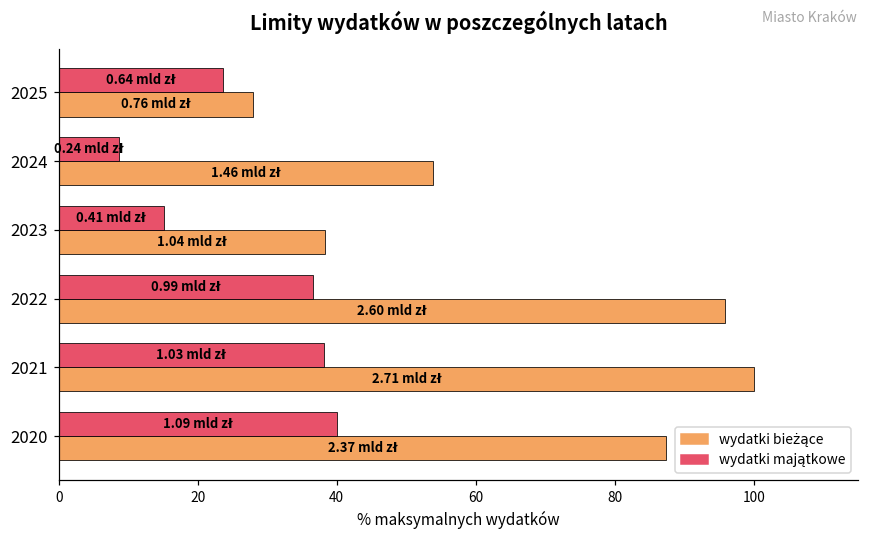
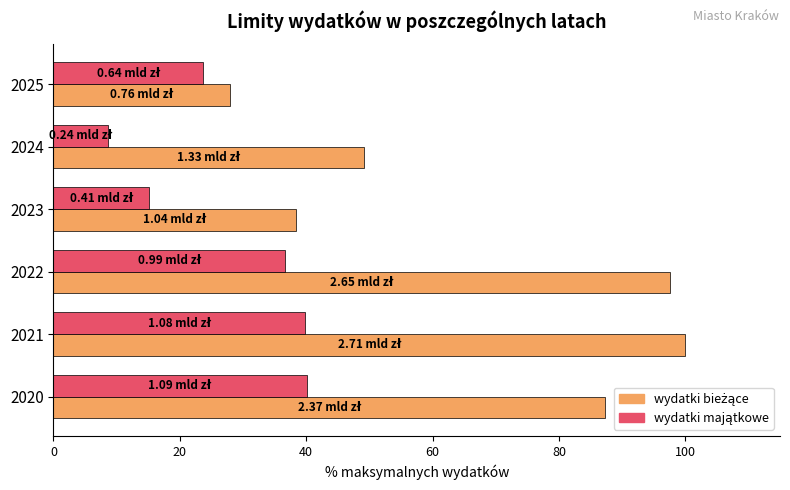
wydatki bieżące, 2024: 1.46 -> 1.33
wydatki bieżące, 2022: 2.60 -> 2.65
wydatki majątkowe, 2021: 1.03 -> 1.08
